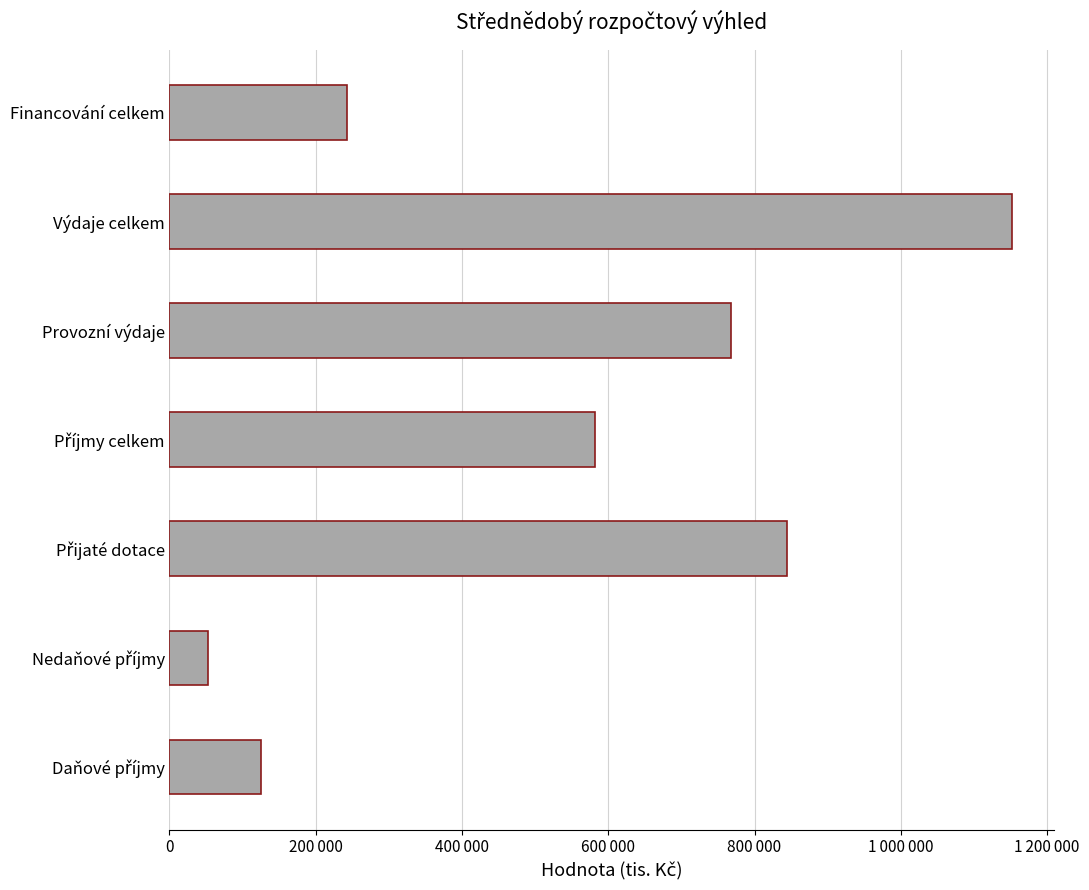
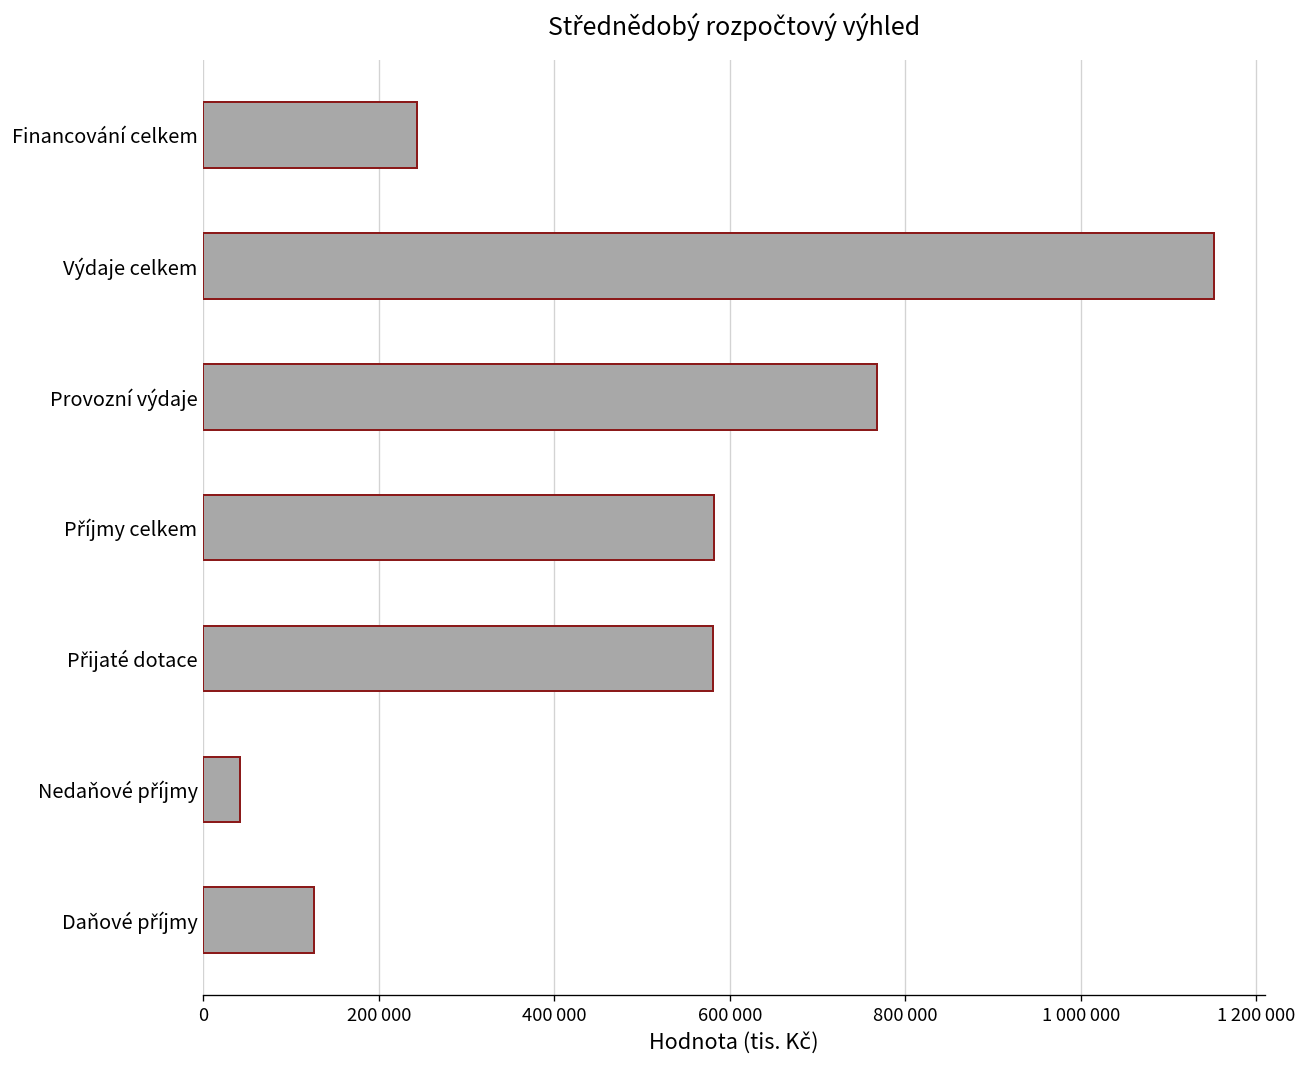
Přijaté dotace: 840000 -> 580000
Nedaňové příjmy: 50000 -> 40000
